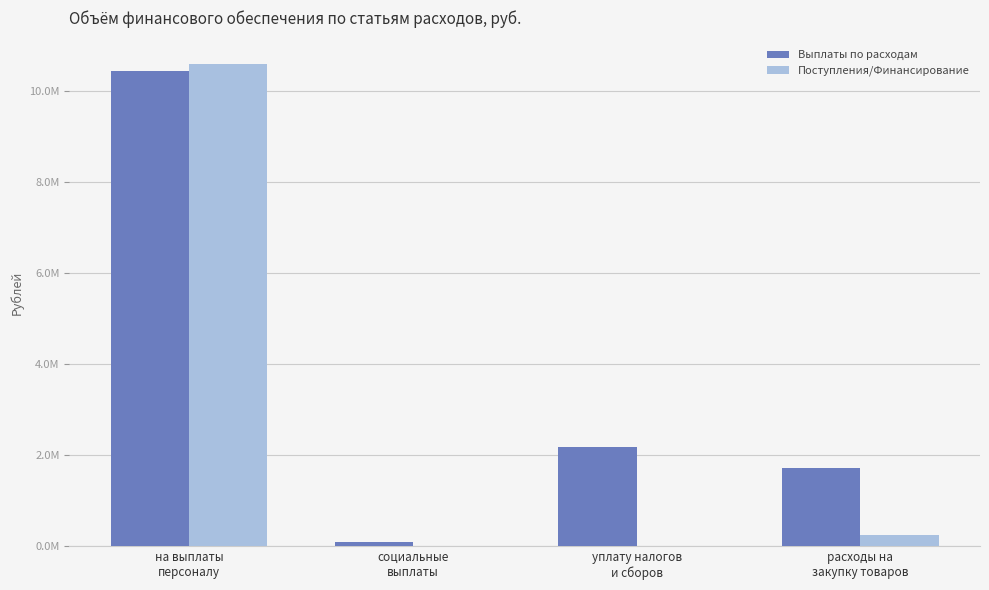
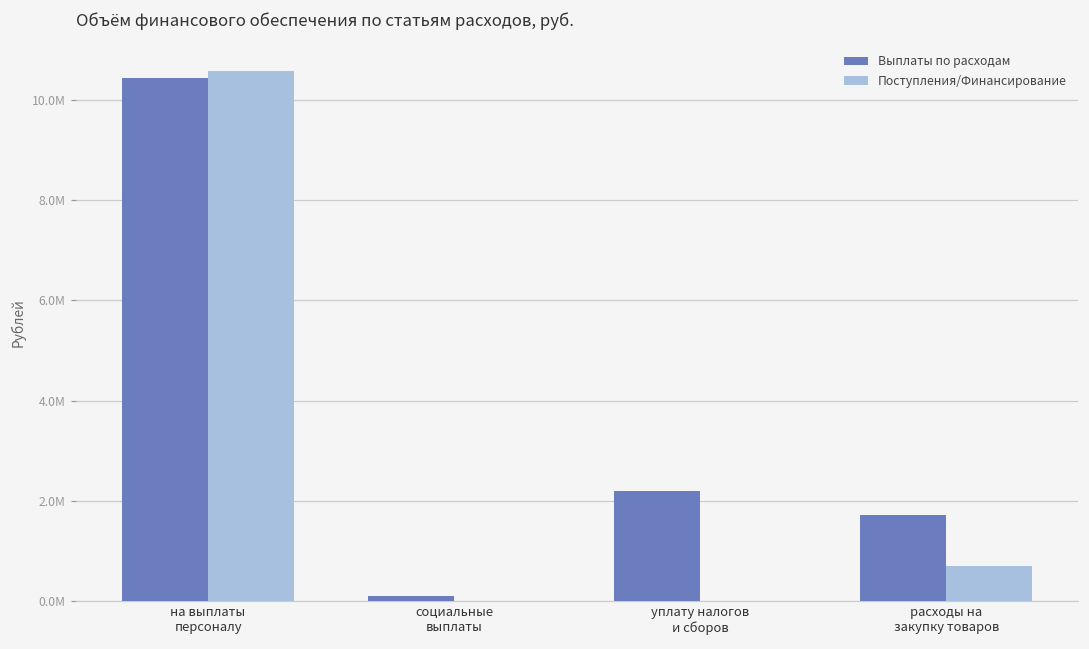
Поступления/Финансирование, расходы на закупку товаров: 200000 -> 700000
